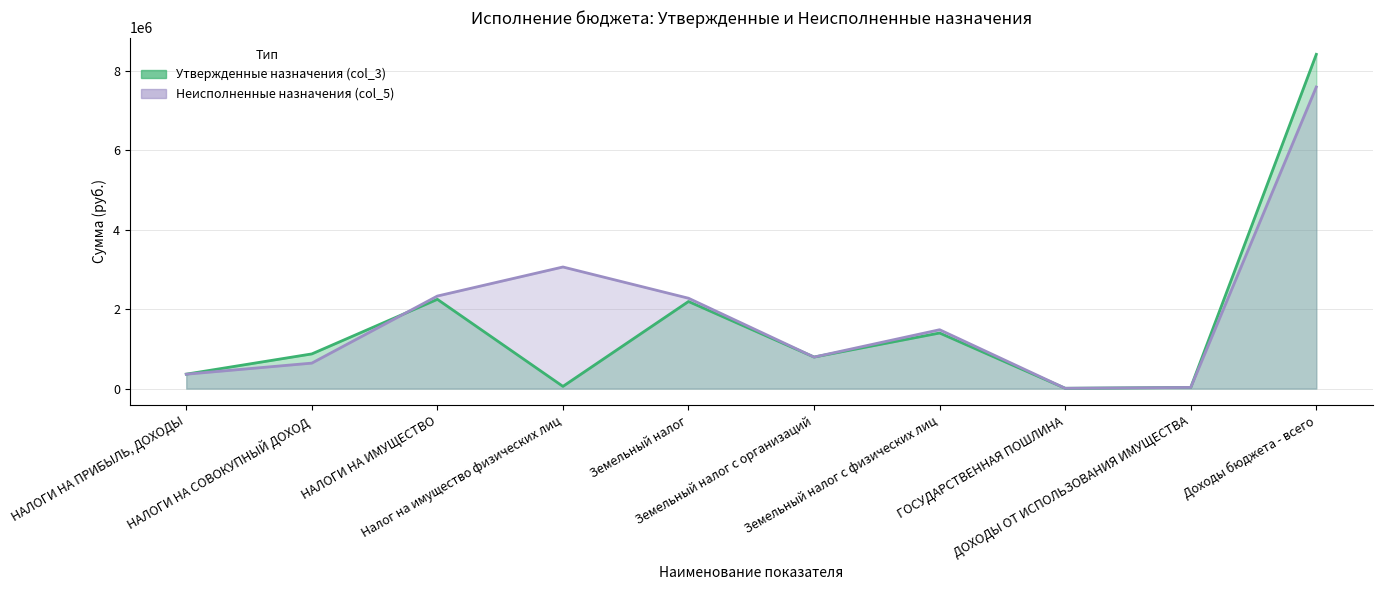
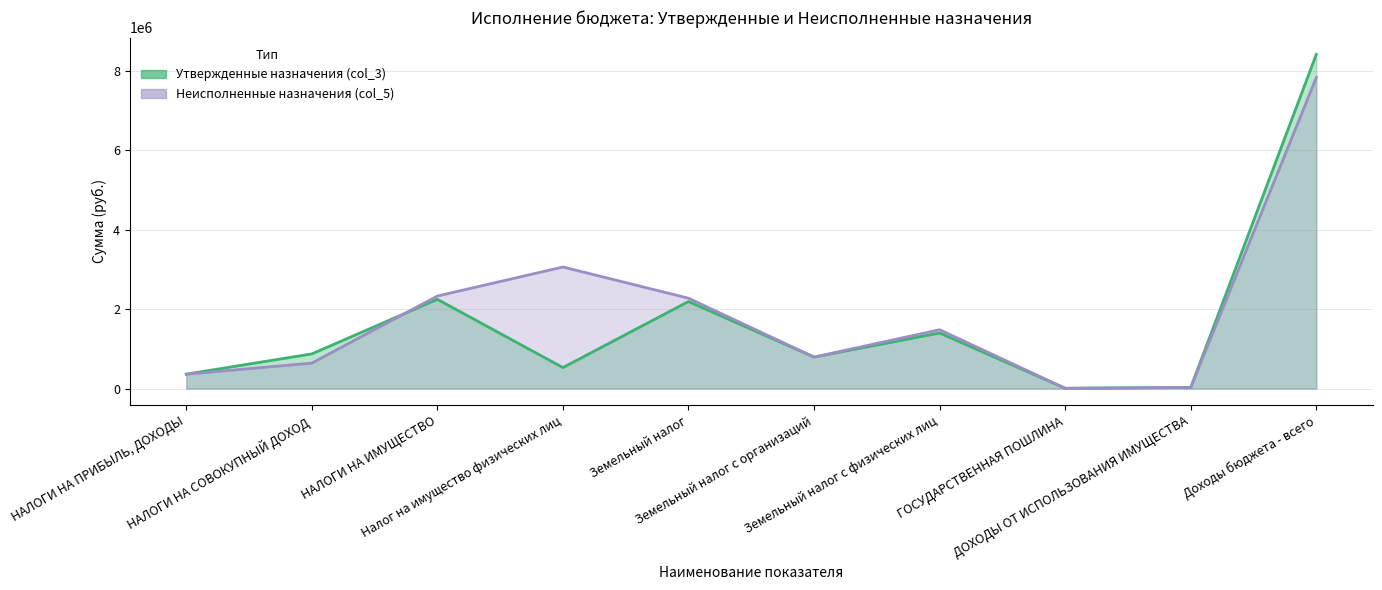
Утвержденные назначения (col_3), Налог на имущество физических лиц: 100000 -> 500000
Неисполненные назначения (col_5), Доходы бюджета - всего: 7600000 -> 7800000
